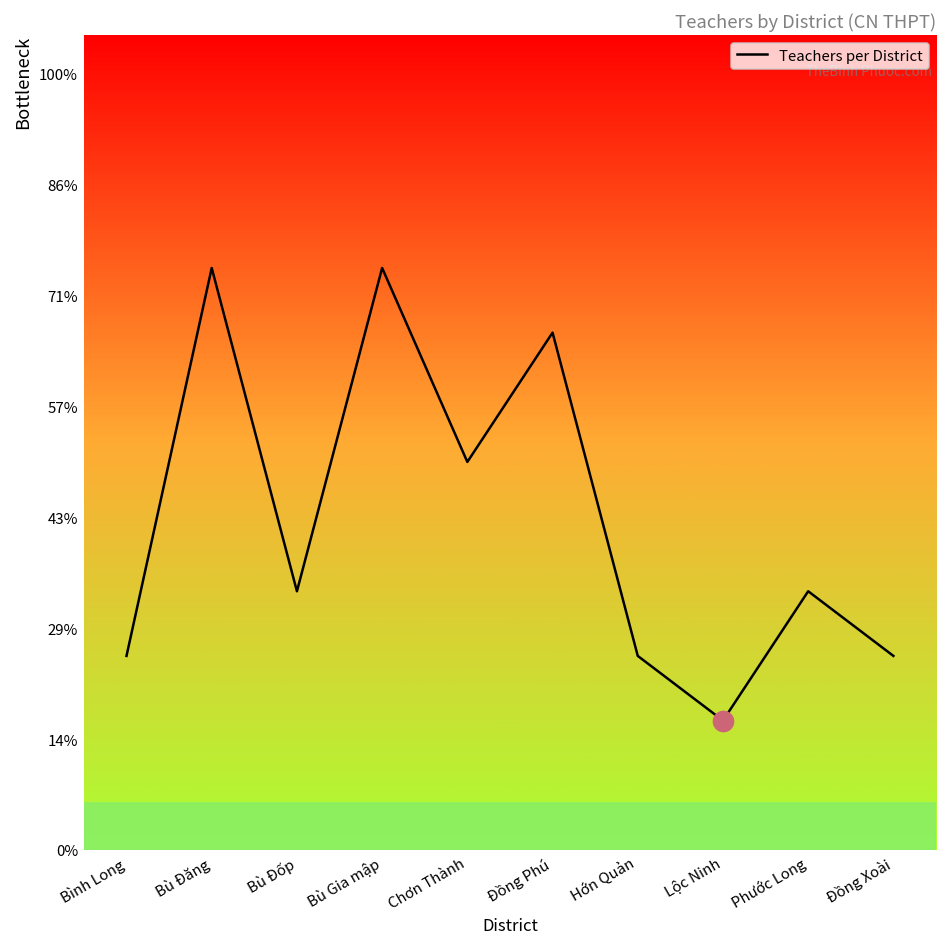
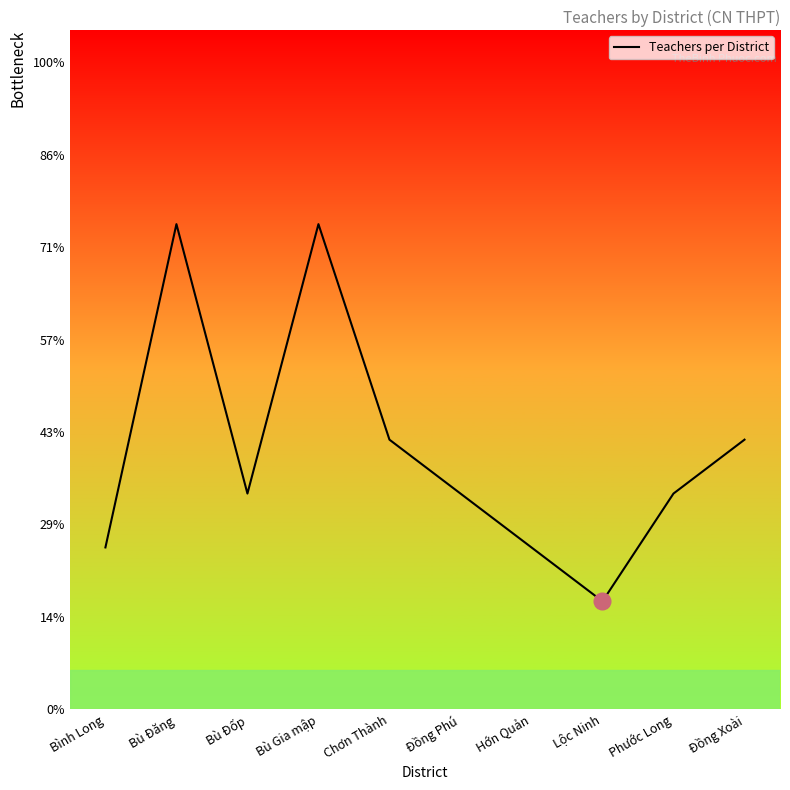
Teachers per District, Chơn Thành: 50% -> 42%
Teachers per District, Đồng Phú: 67% -> 33%
Teachers per District, Đồng Xoài: 25% -> 42%
